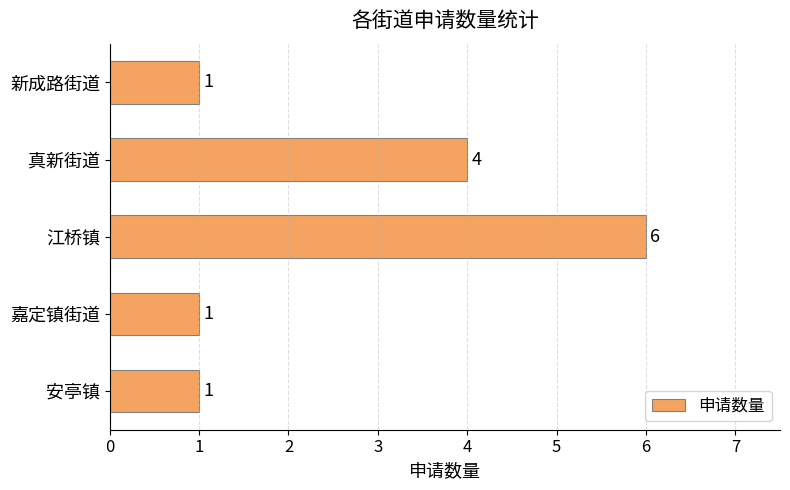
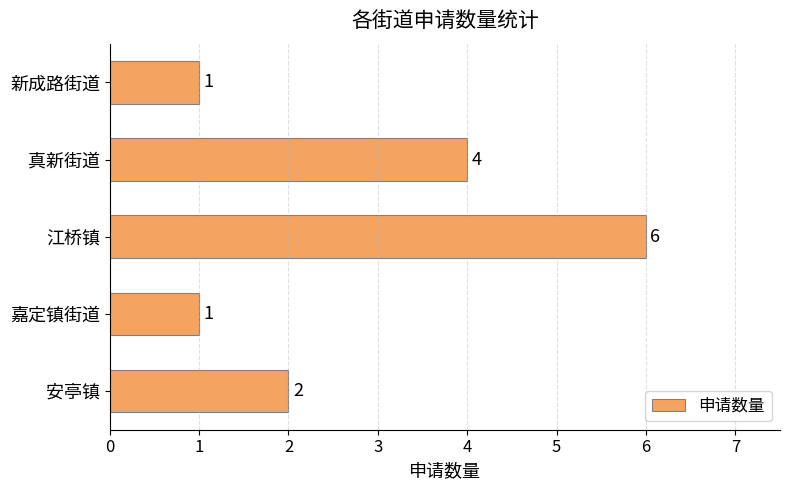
安亭镇: 1 -> 2
